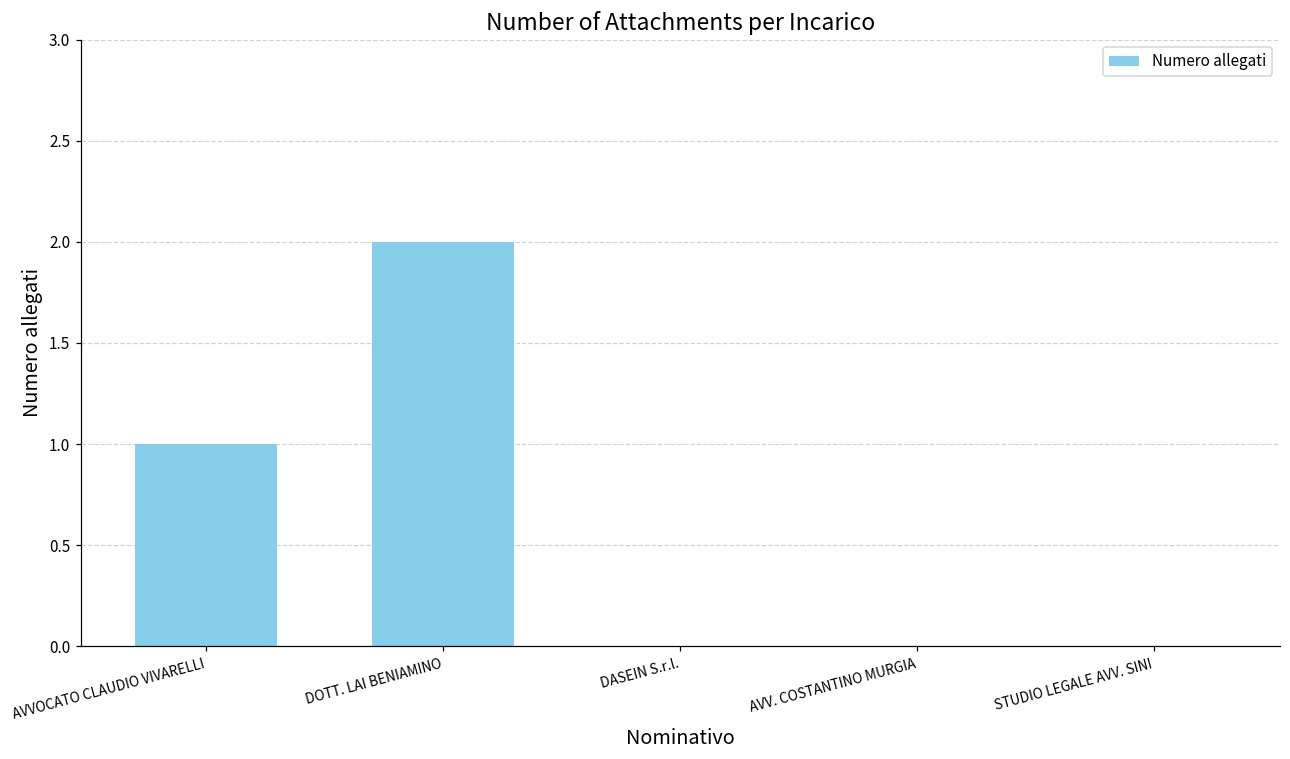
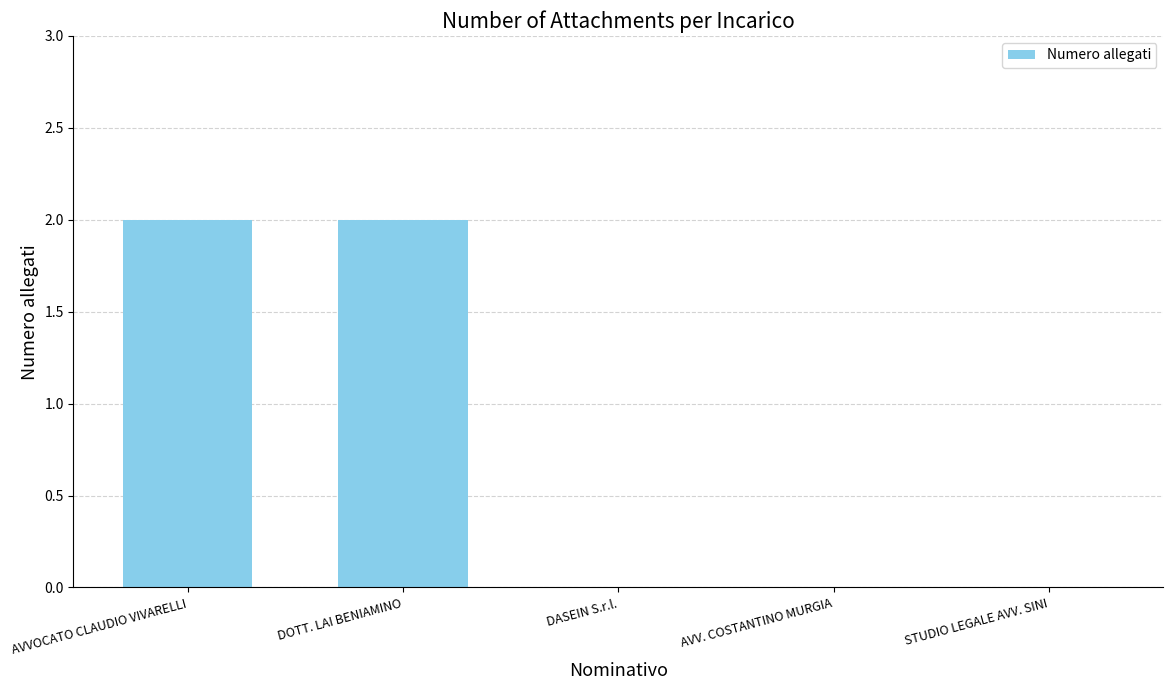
AVVOCATO CLAUDIO VIVARELLI: 1 -> 2
